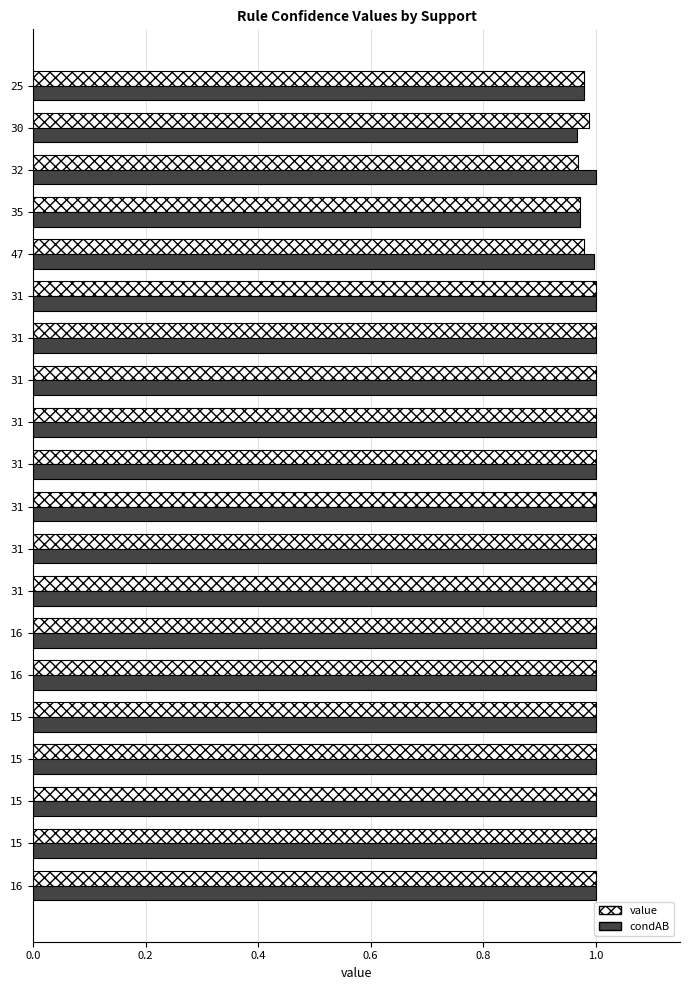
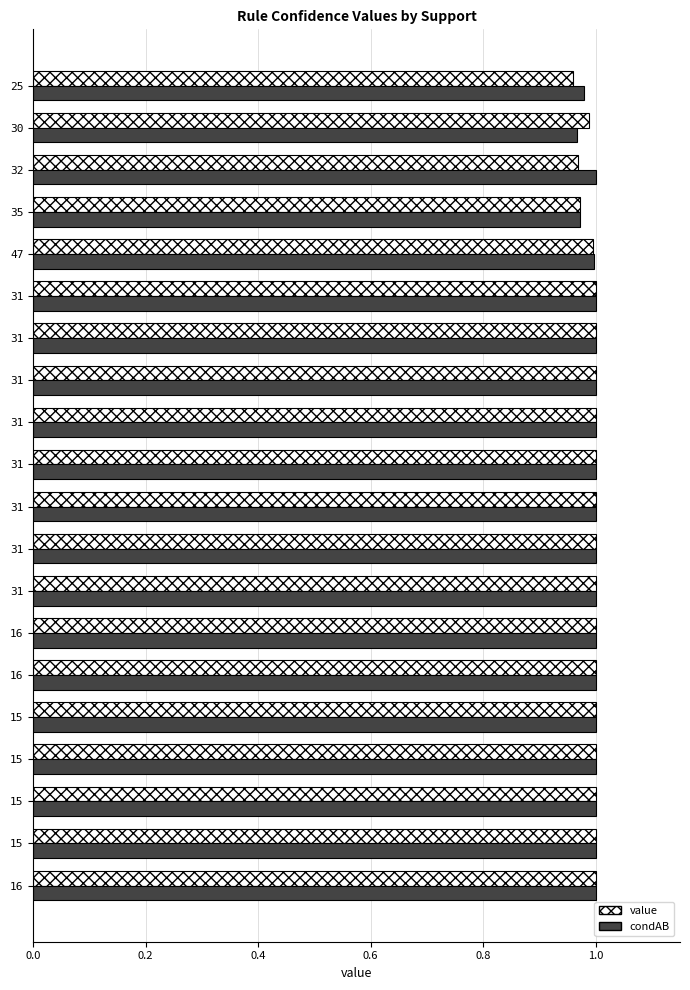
value, 25: 0.98 -> 0.96
value, 47: 0.98 -> 1.00
